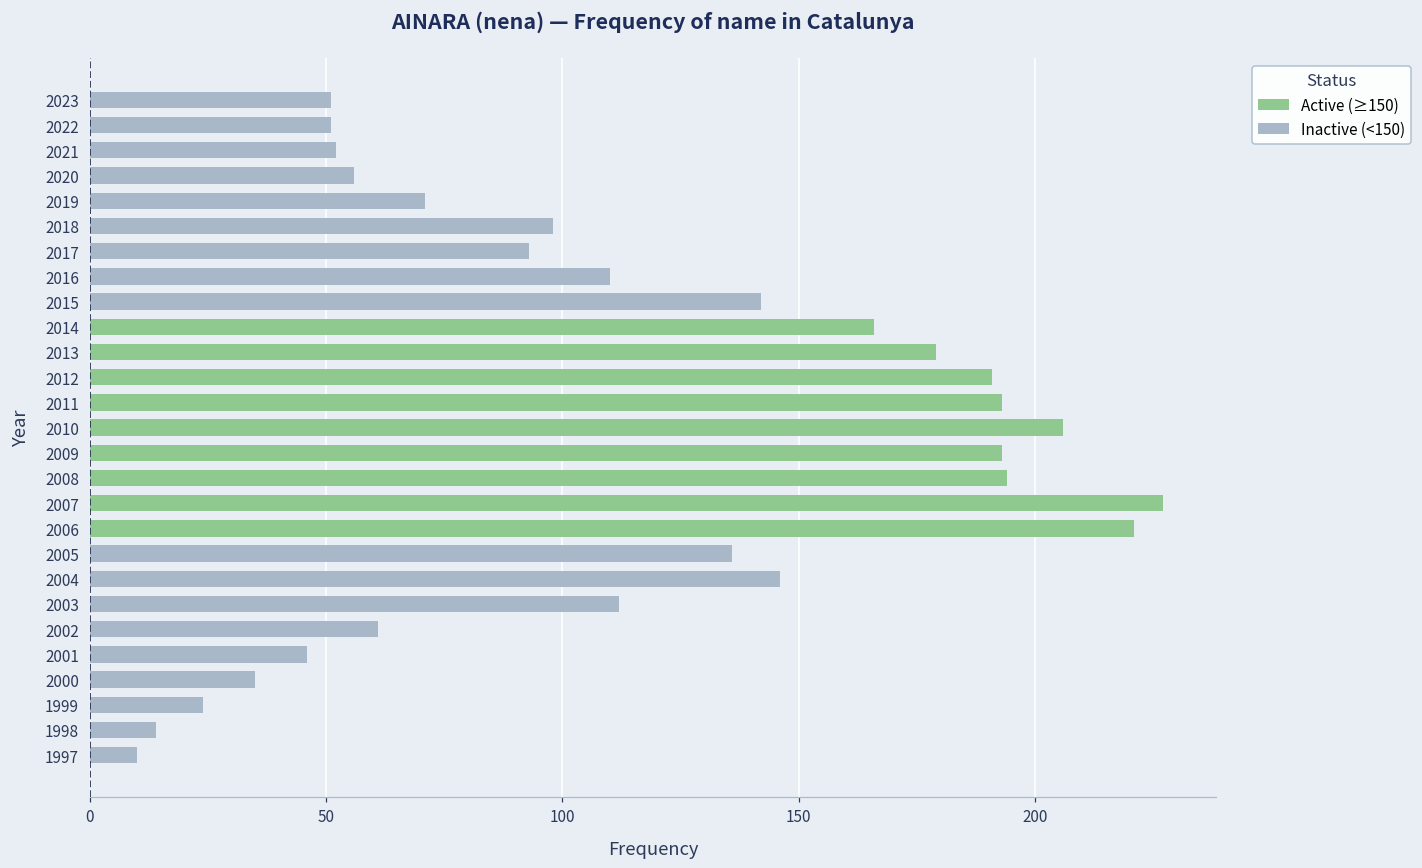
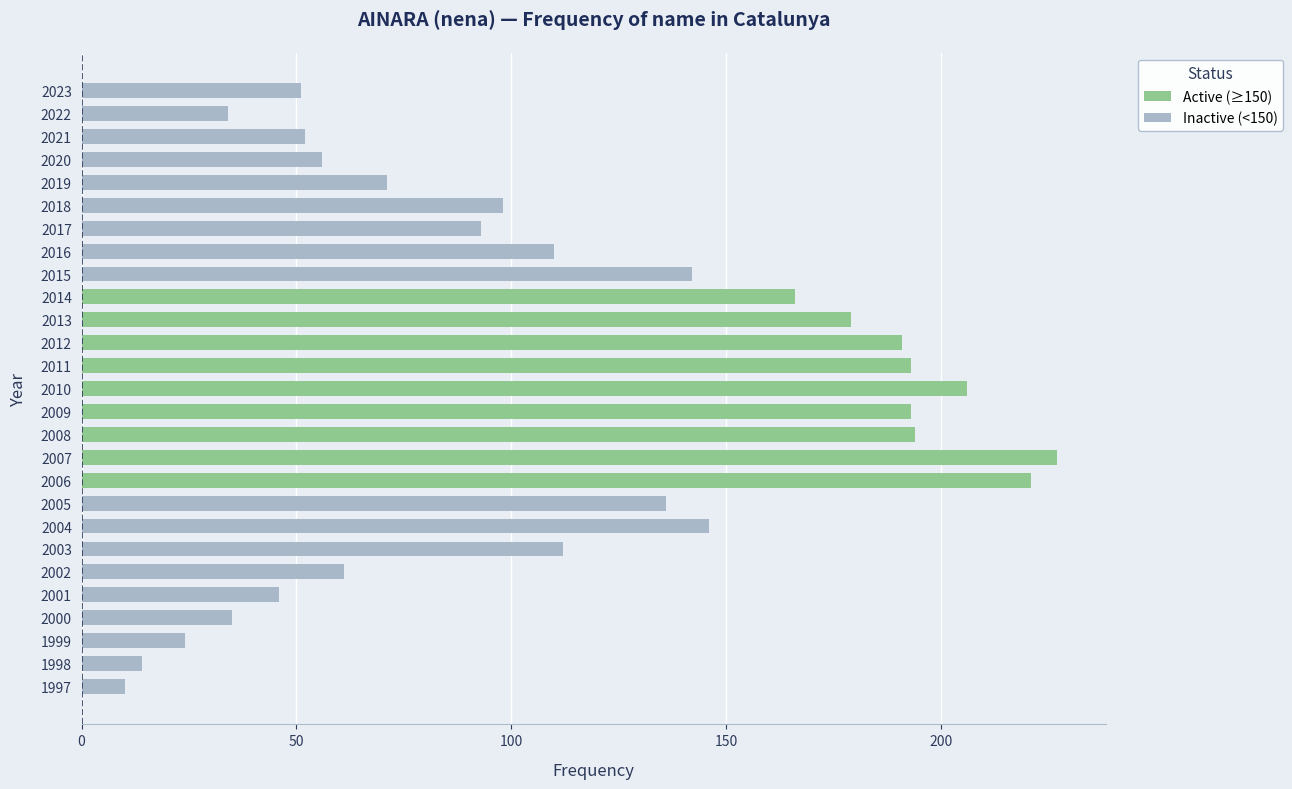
Inactive (<150), 2022: 51 -> 34
